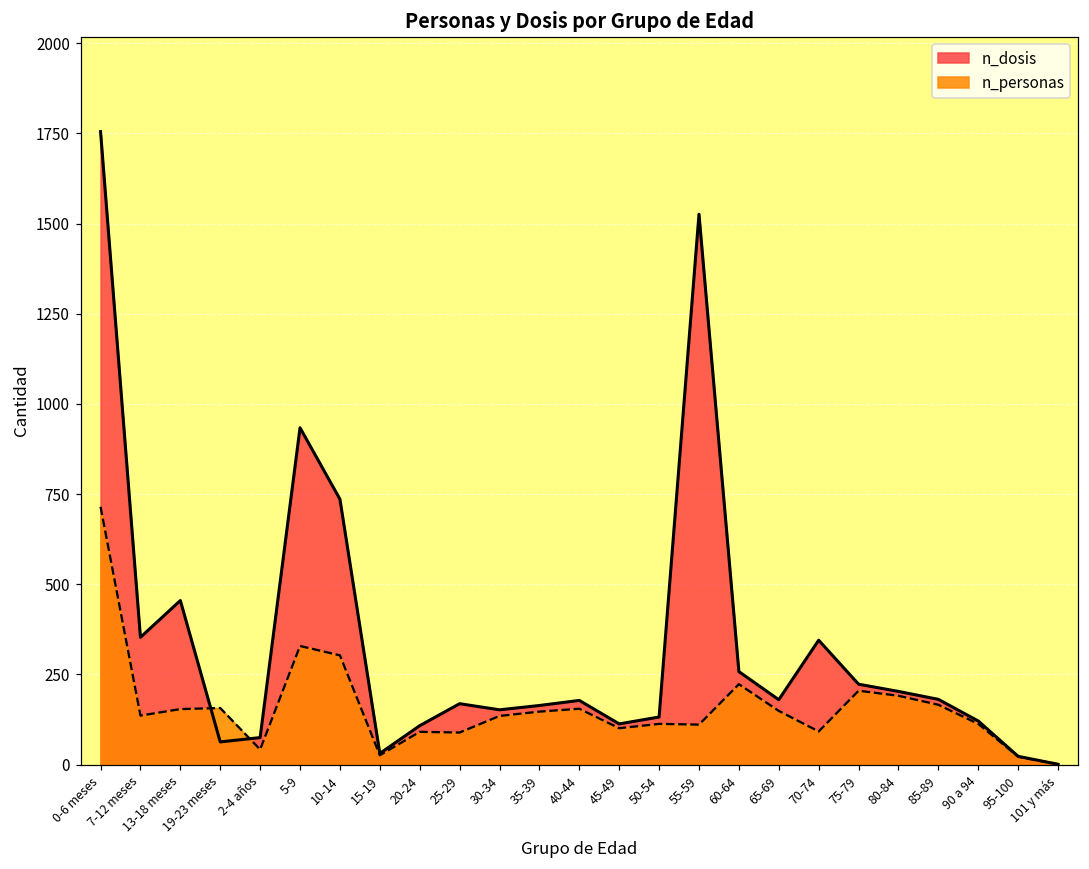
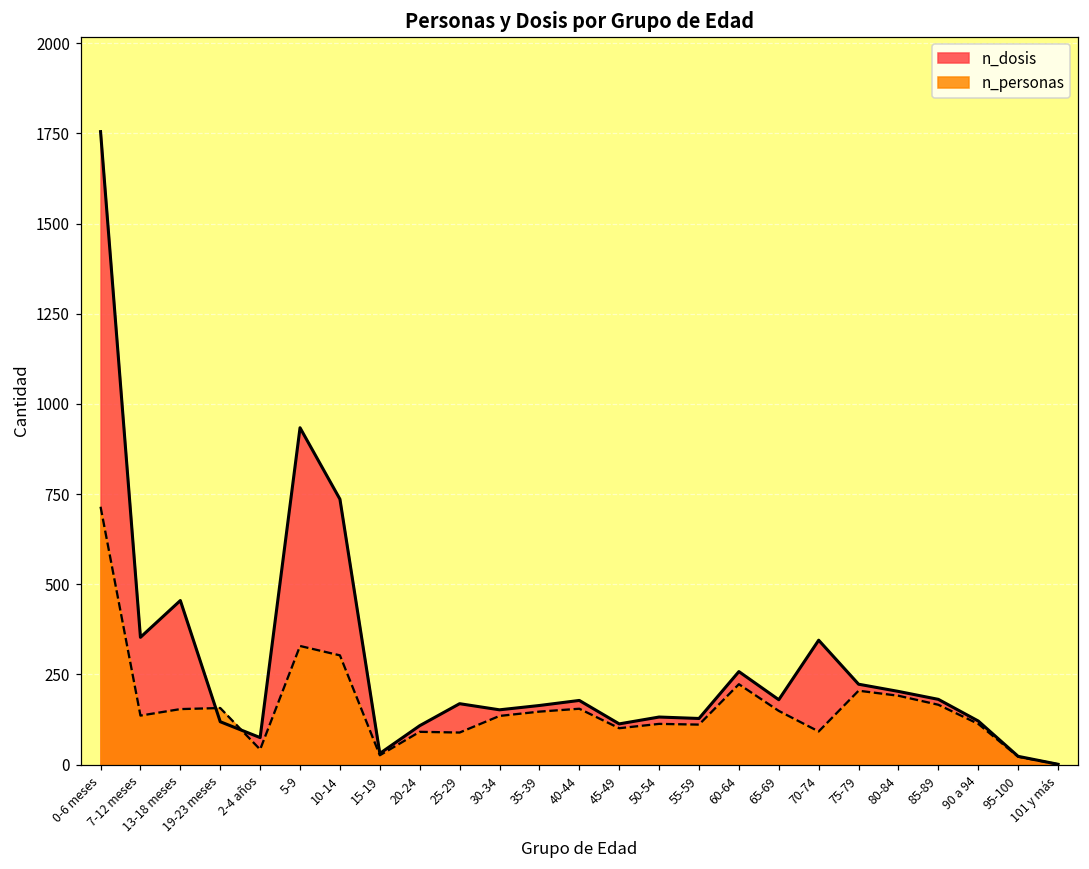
n_dosis, 19-23 meses: 60 -> 120
n_dosis, 55-59: 1530 -> 130
